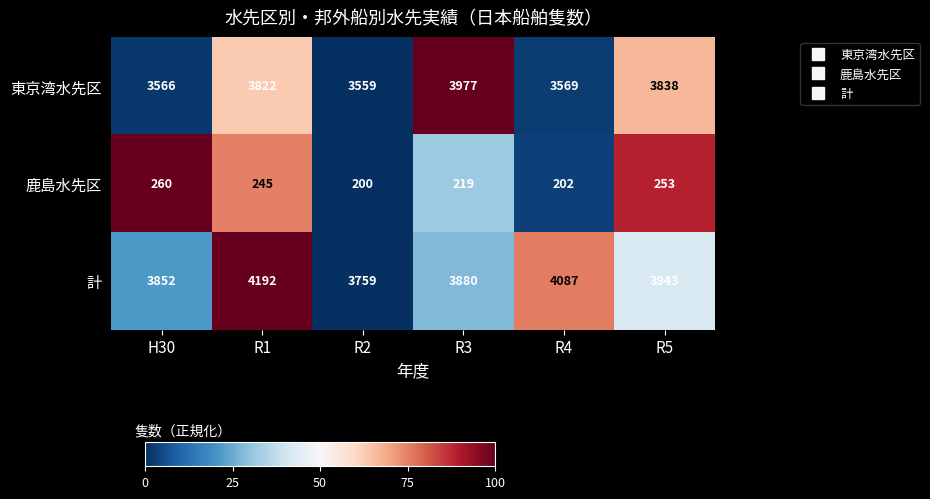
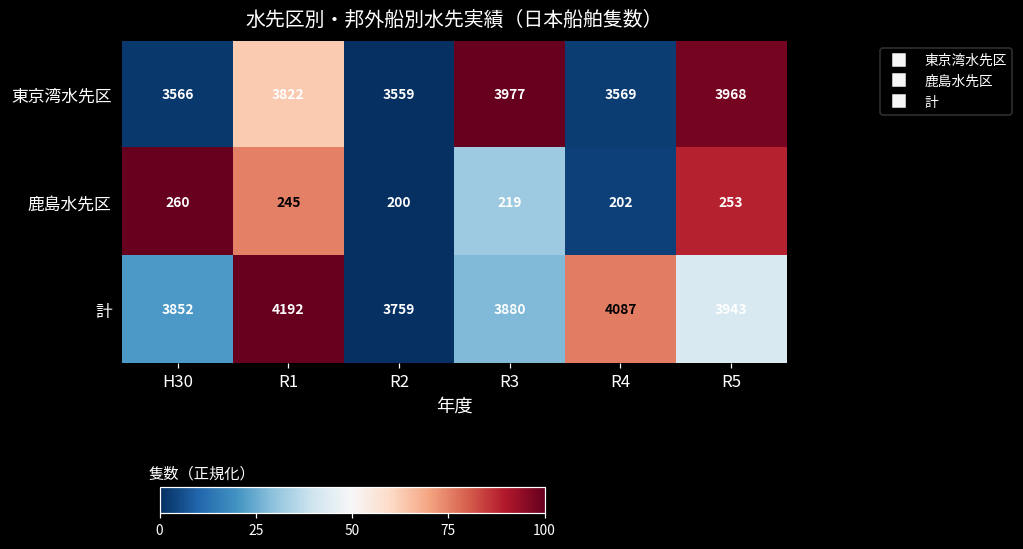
東京湾水先区, R5: 3838 -> 3968
